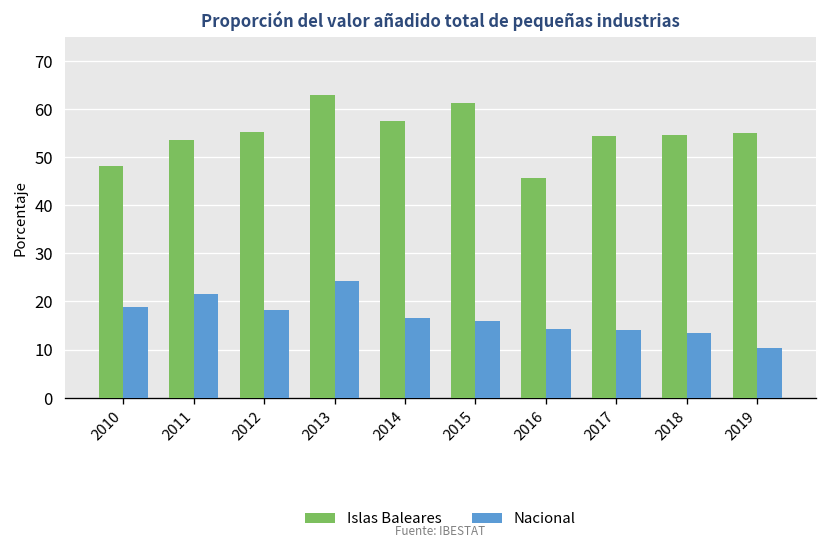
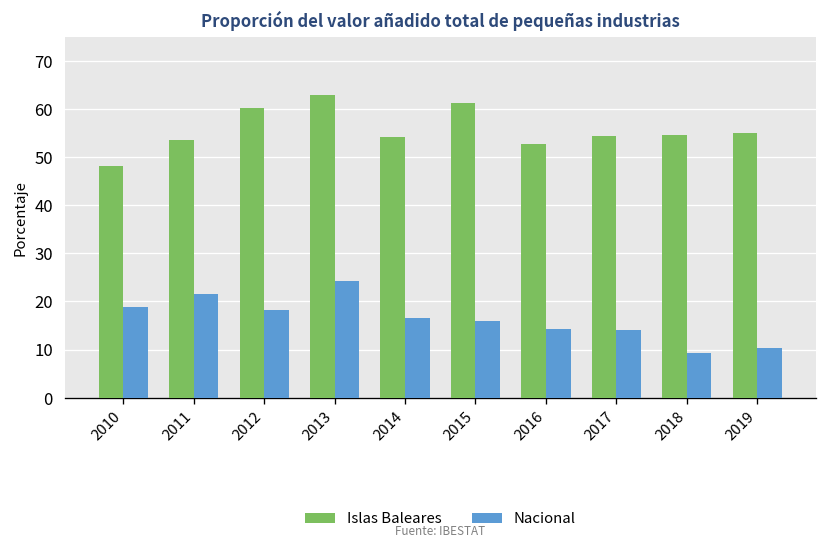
Islas Baleares, 2012: 55 -> 60
Islas Baleares, 2014: 58 -> 54
Islas Baleares, 2016: 46 -> 53
Nacional, 2018: 14 -> 9
